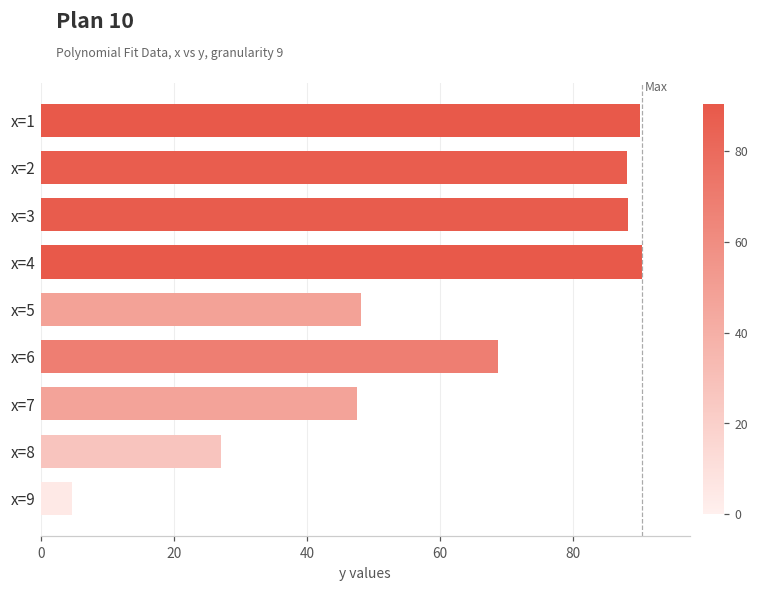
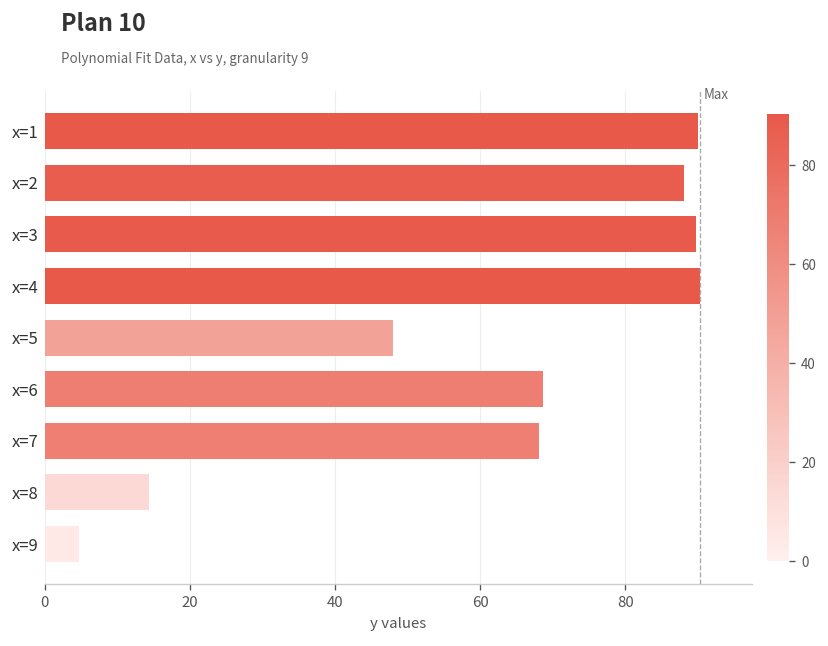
x=3: 88 -> 90
x=7: 48 -> 68
x=8: 27 -> 14
